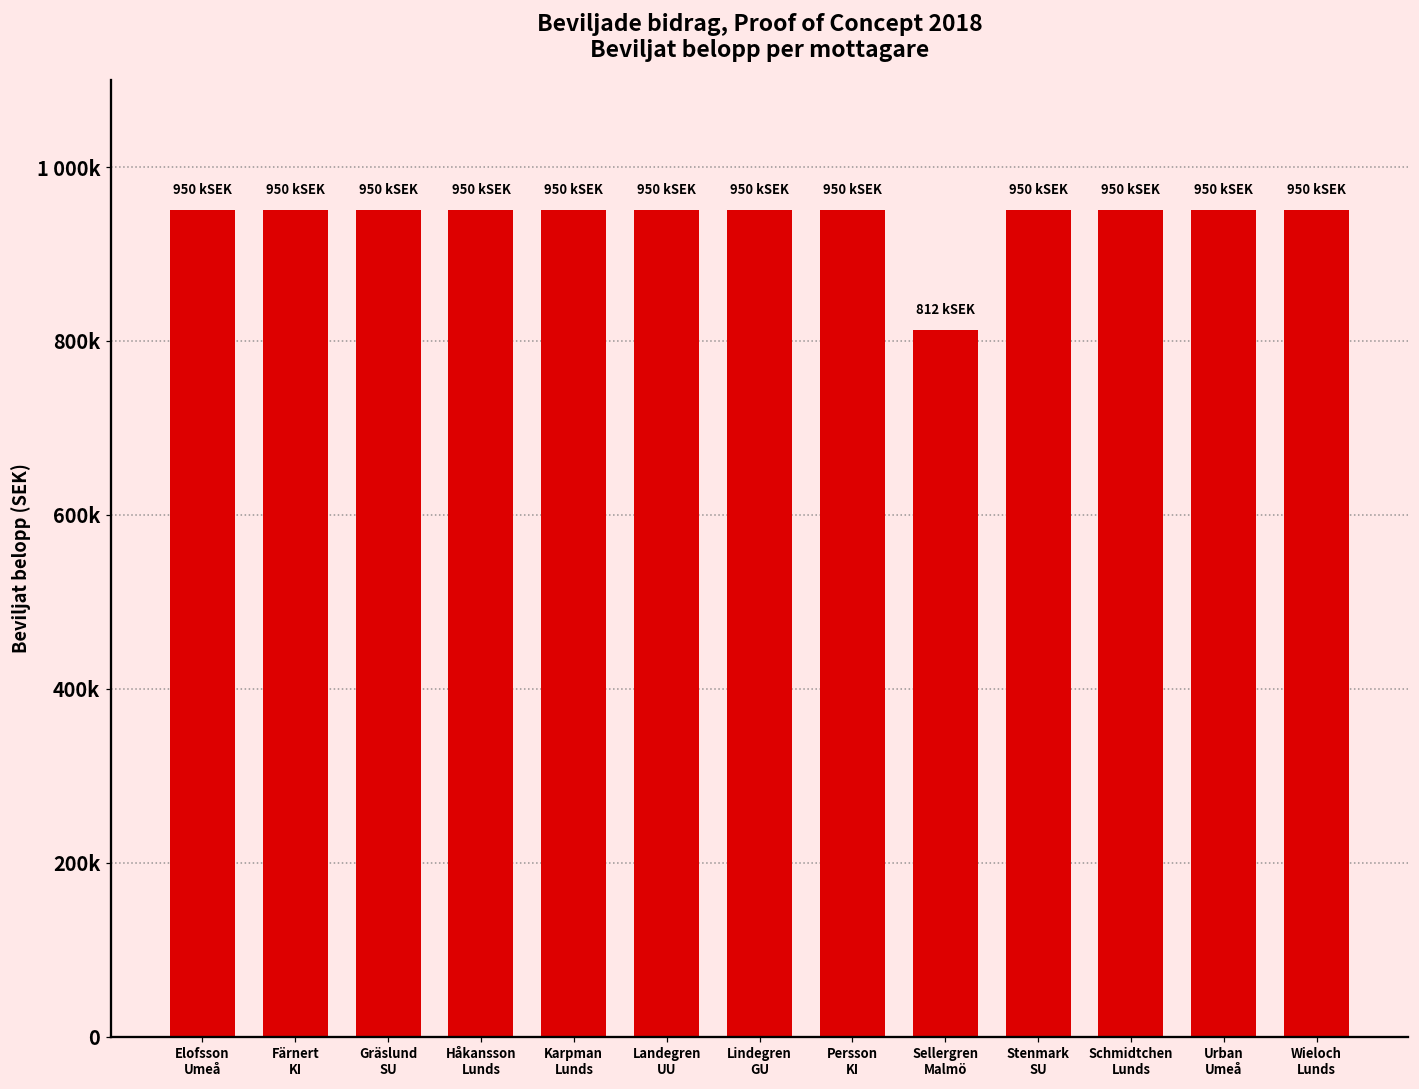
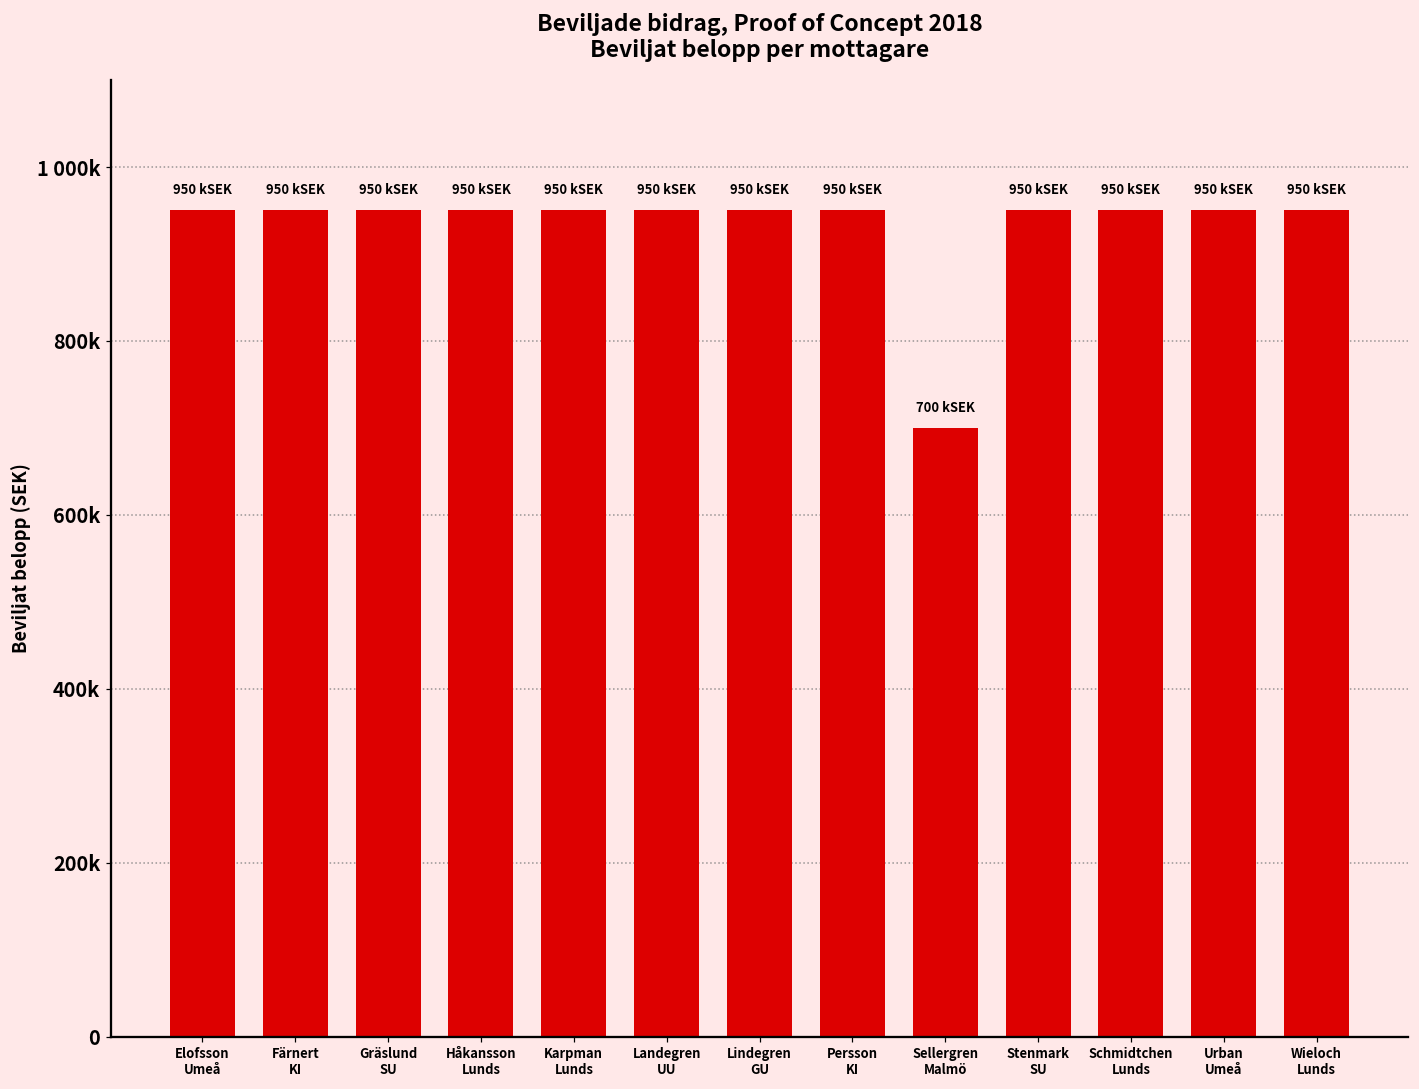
Sellergren Malmö: 812 -> 700
